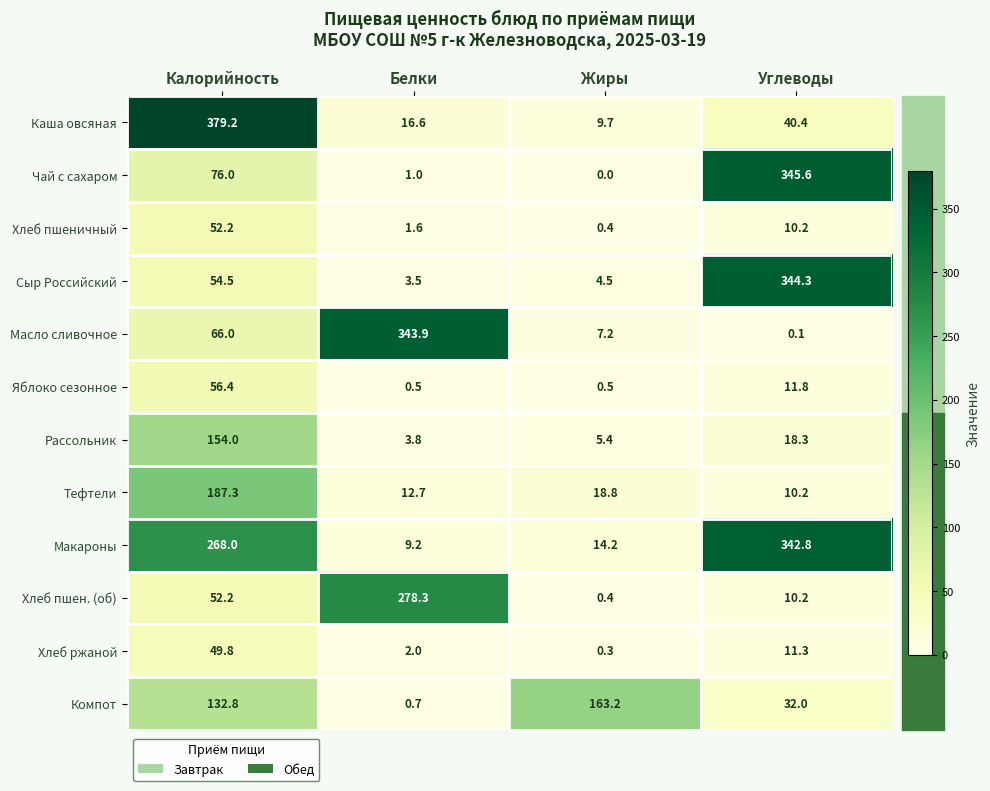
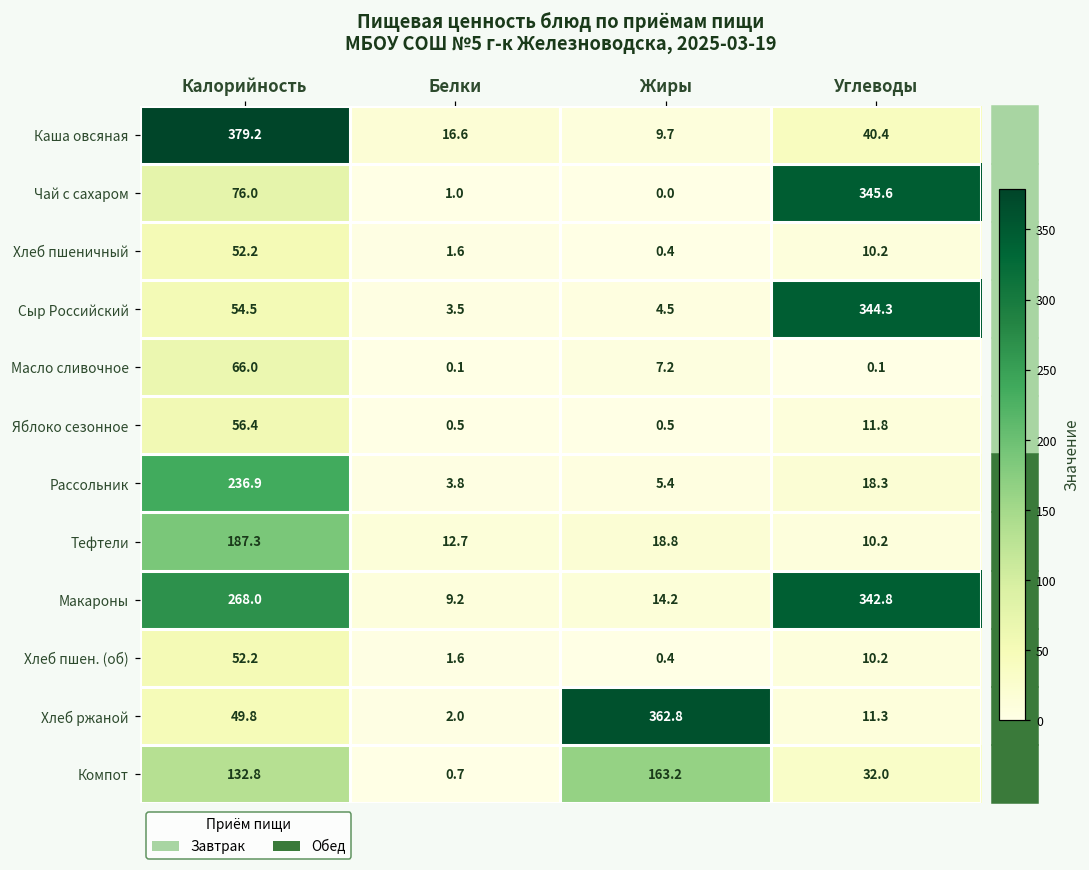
Масло сливочное, Белки: 343.9 -> 0.1
Рассольник, Калорийность: 154.0 -> 236.9
Хлеб пшен. (об), Белки: 278.3 -> 1.6
Хлеб ржаной, Жиры: 0.3 -> 362.8
